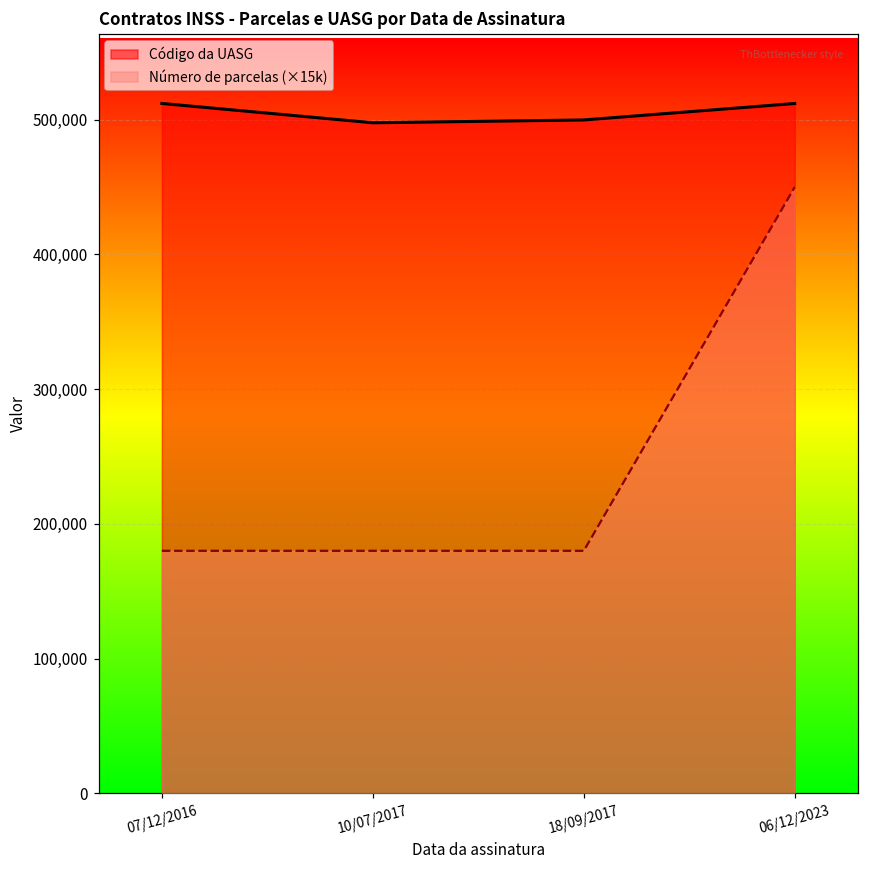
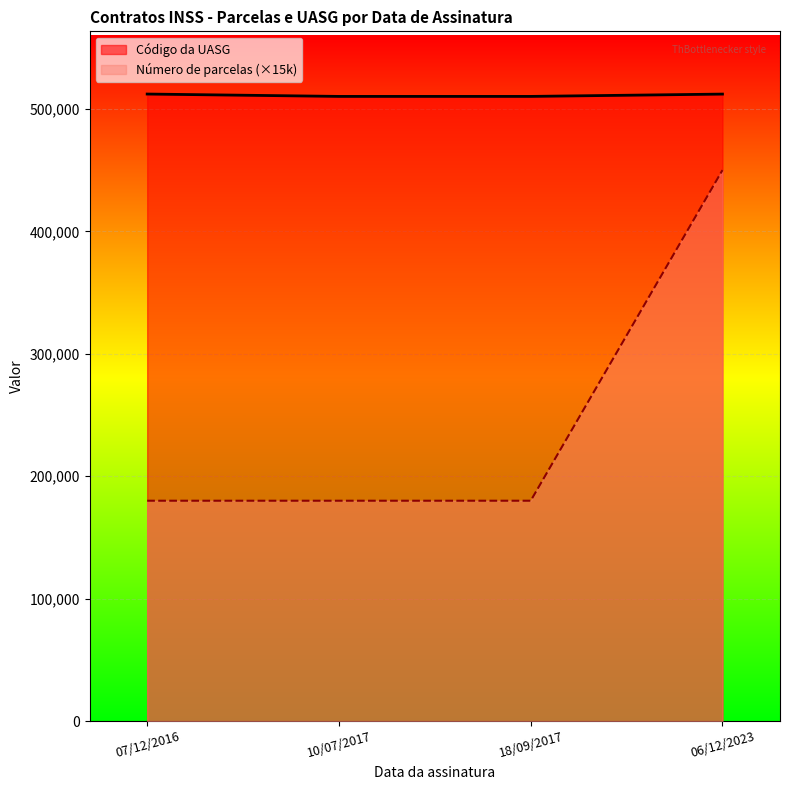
Código da UASG, 10/07/2017: 498,000 -> 510,000
Código da UASG, 18/09/2017: 500,000 -> 510,000
